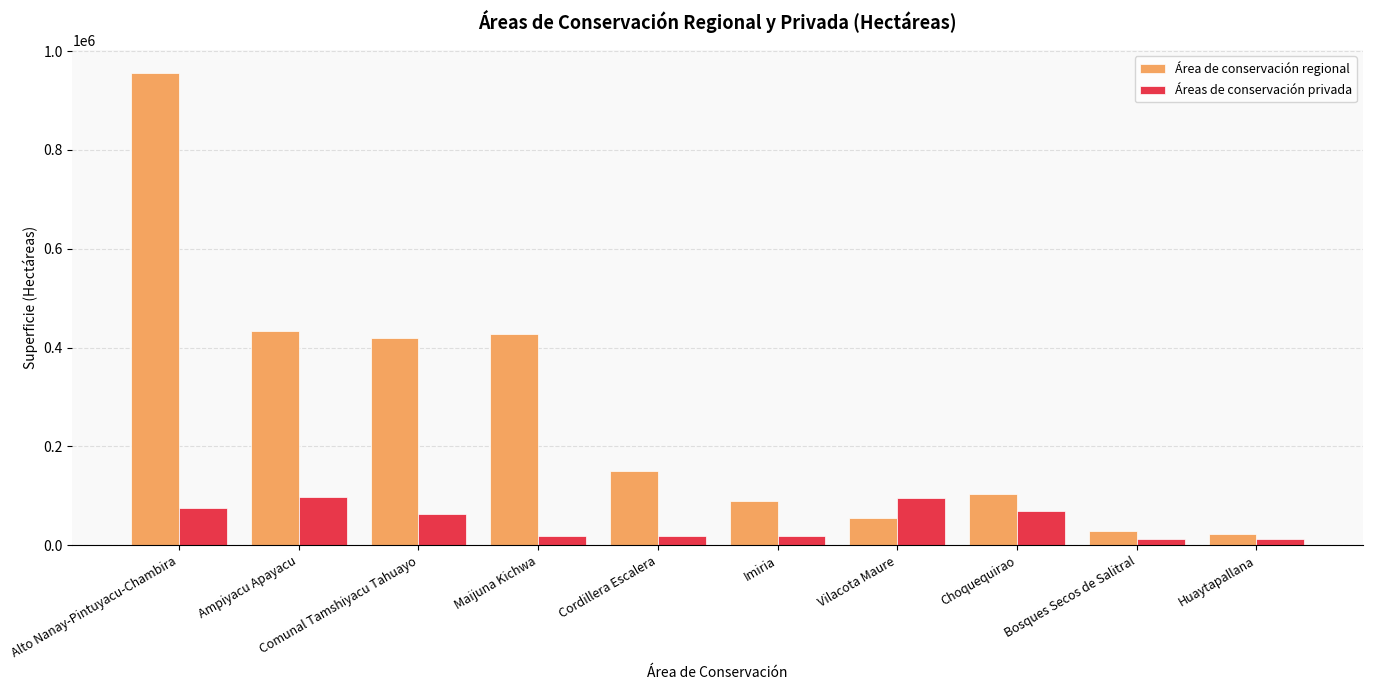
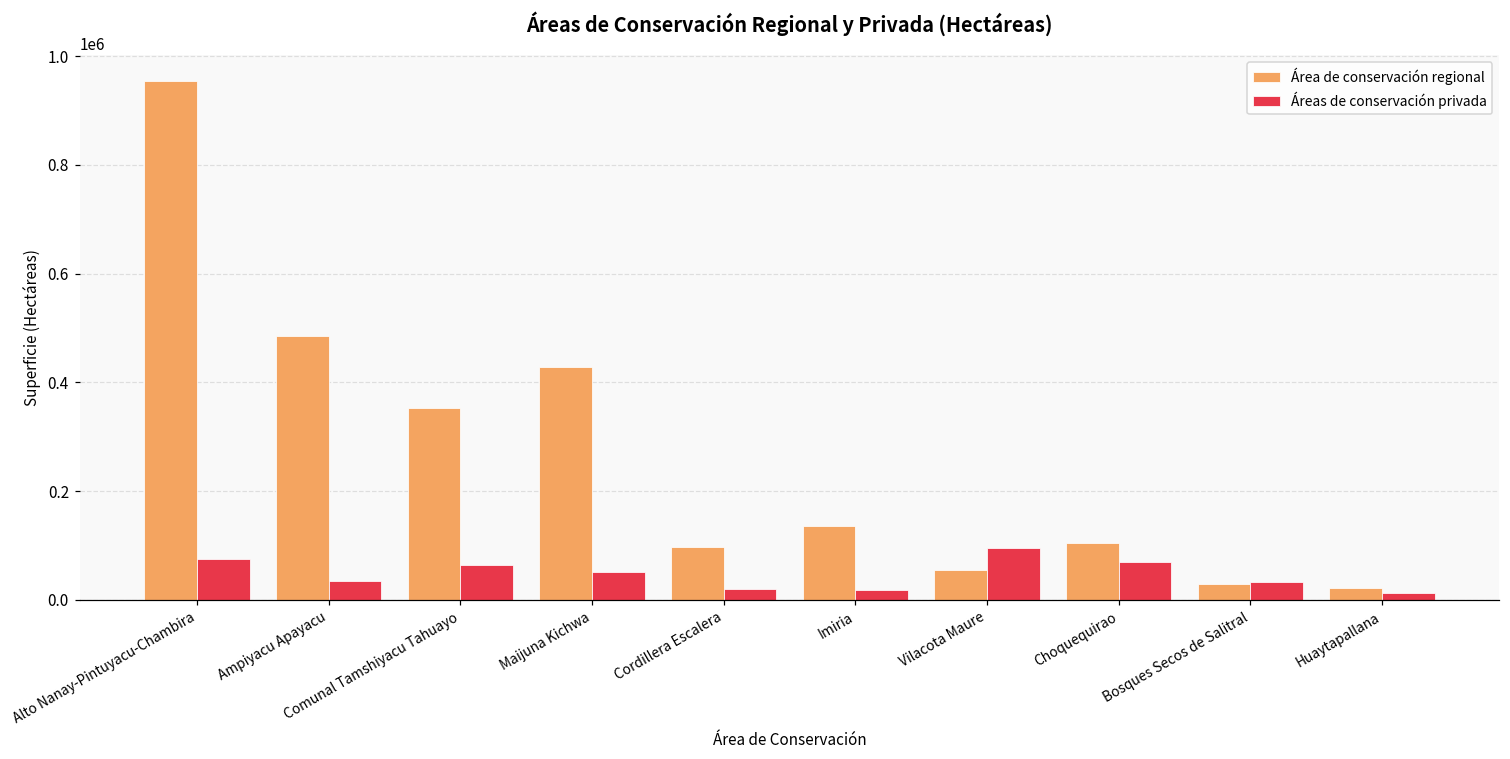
Área de conservación regional, Ampiyacu Apayacu: 430000 -> 490000
Áreas de conservación privada, Ampiyacu Apayacu: 100000 -> 30000
Área de conservación regional, Comunal Tamshiyacu Tahuayo: 420000 -> 350000
Áreas de conservación privada, Maijuna Kichwa: 20000 -> 50000
Área de conservación regional, Cordillera Escalera: 150000 -> 100000
Área de conservación regional, Imiria: 90000 -> 140000
Áreas de conservación privada, Bosques Secos de Salitral: 10000 -> 30000
